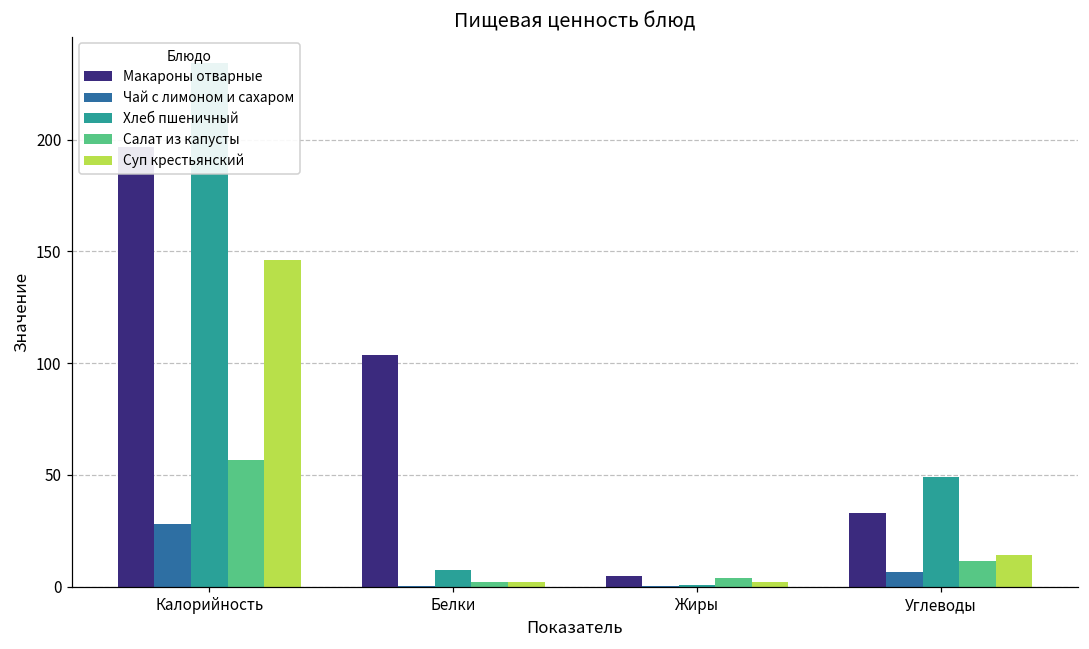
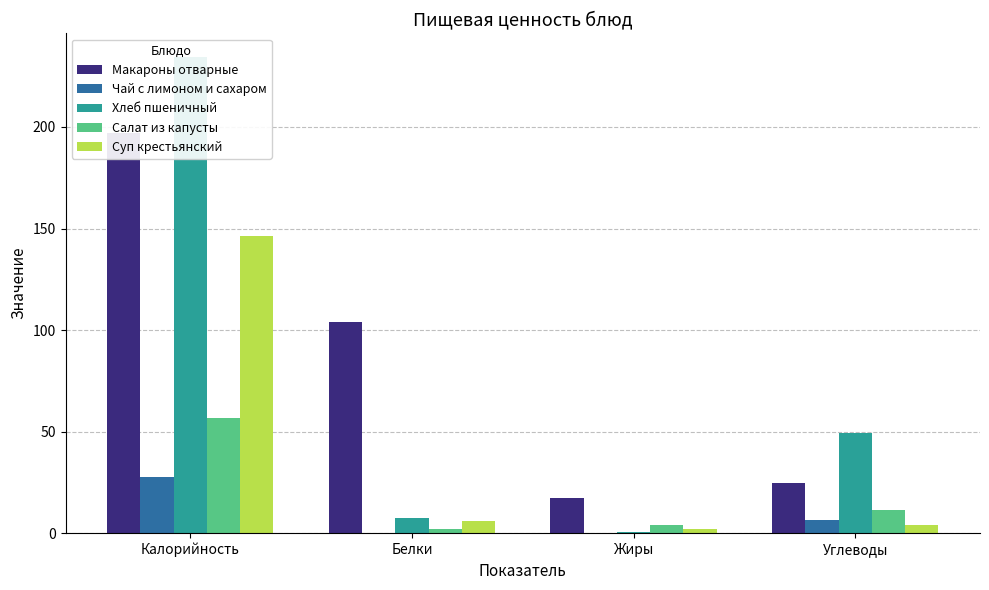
Суп крестьянский, Белки: 2 -> 6
Макароны отварные, Жиры: 5 -> 17
Макароны отварные, Углеводы: 33 -> 25
Суп крестьянский, Углеводы: 14 -> 4
